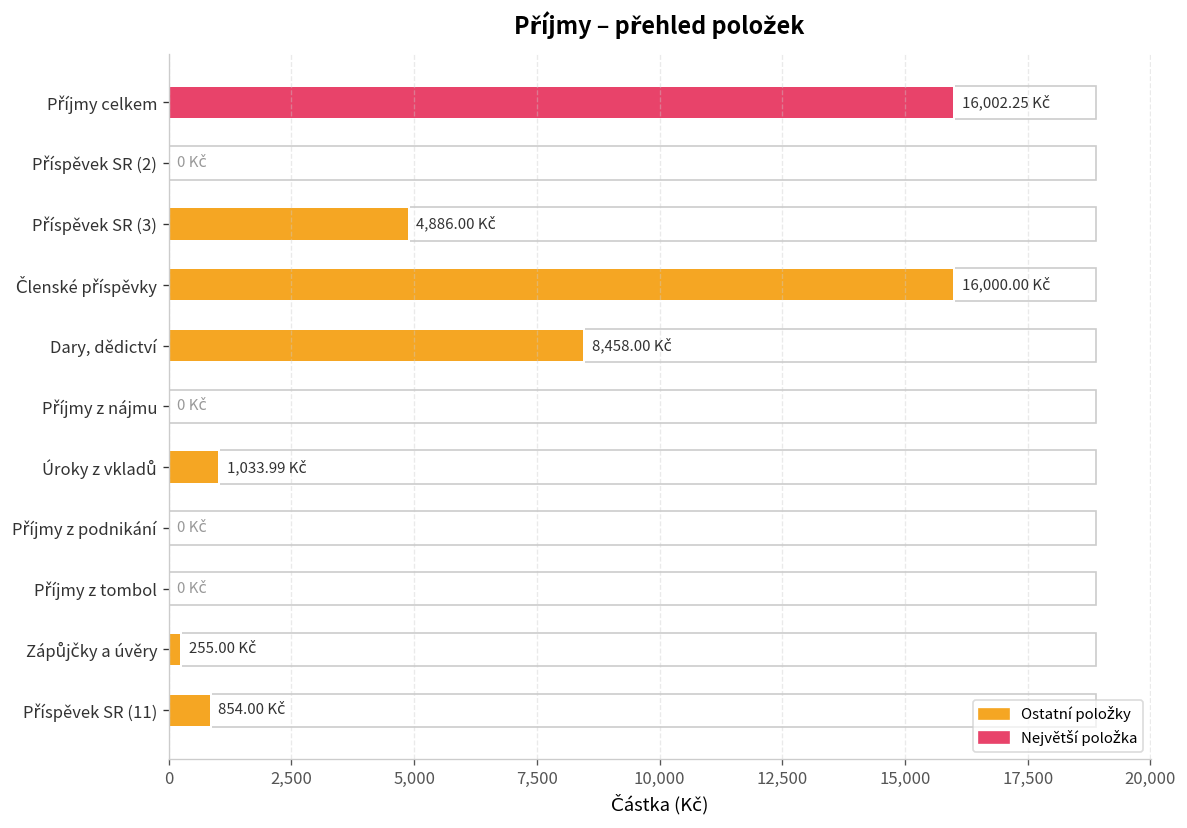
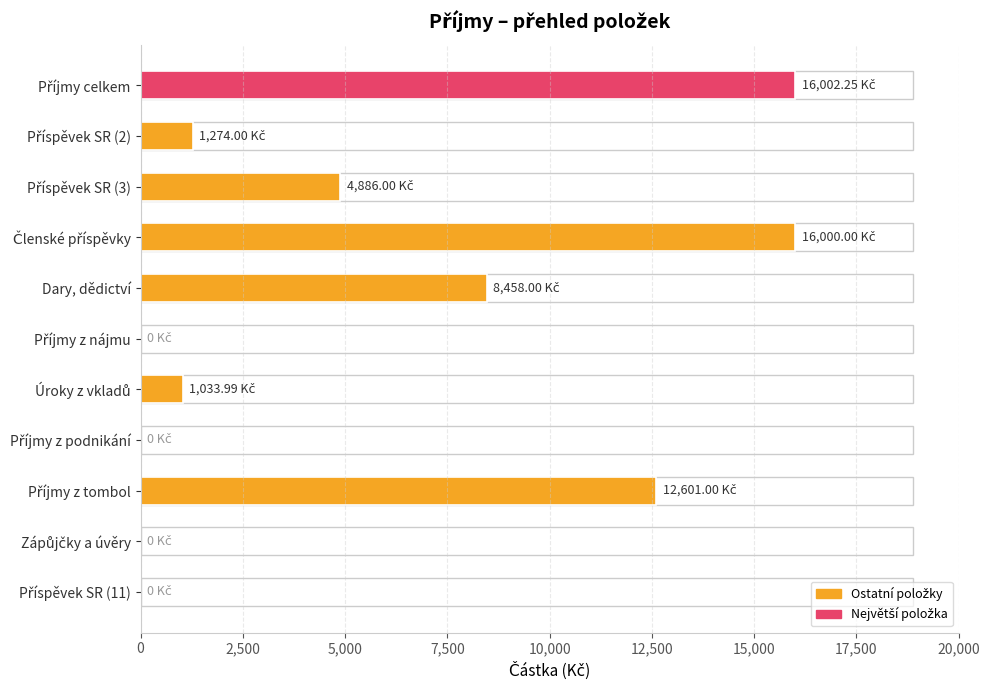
Příspěvek SR (2): 0 -> 1,274.00
Příjmy z tombol: 0 -> 12,601.00
Zápůjčky a úvěry: 255.00 -> 0
Příspěvek SR (11): 854.00 -> 0
